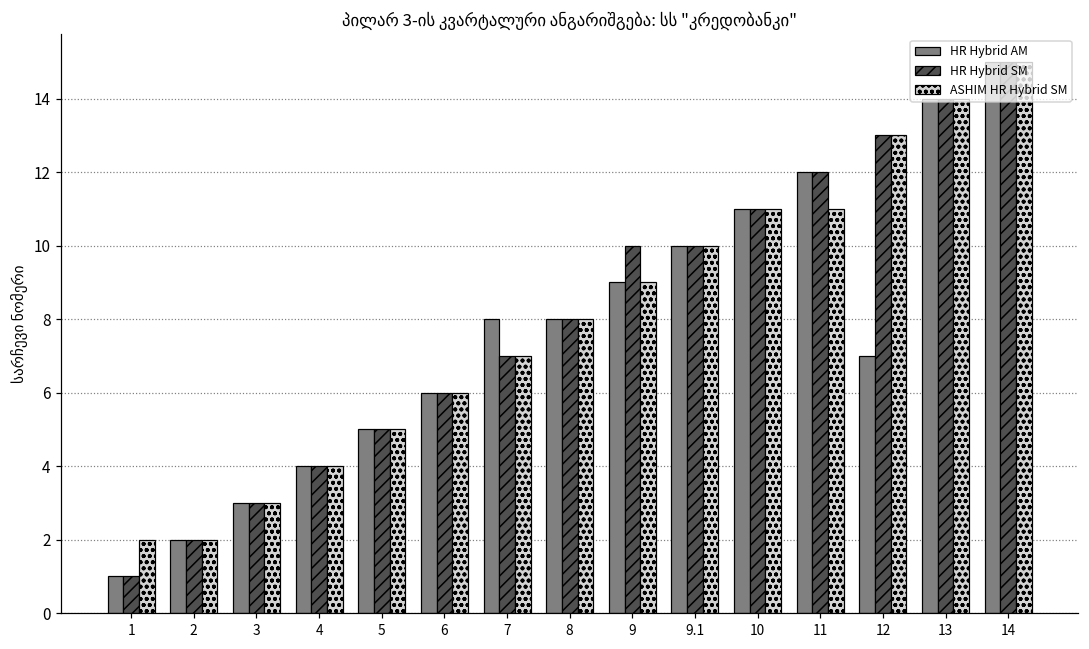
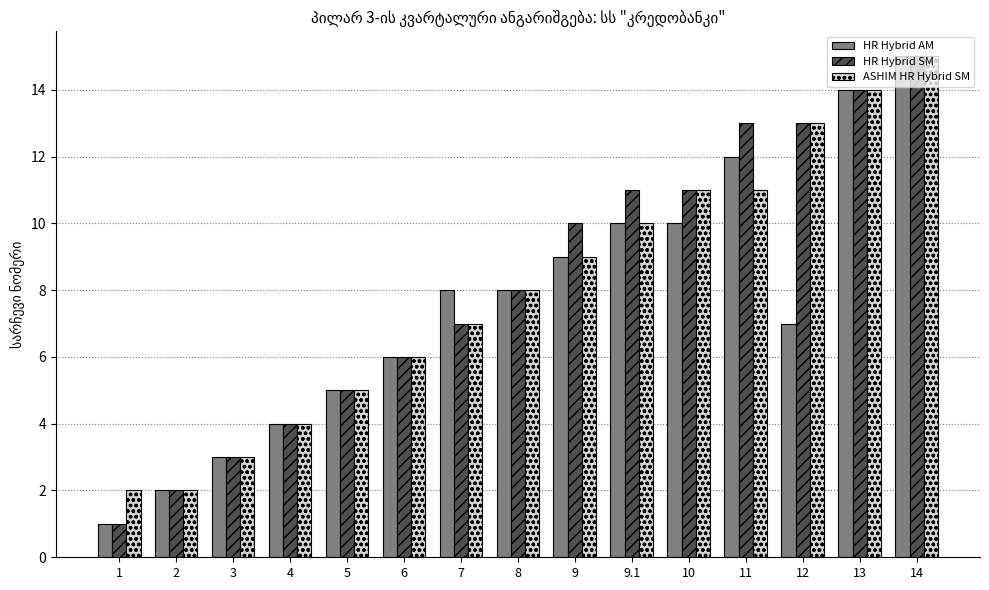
HR Hybrid SM, 9.1: 10 -> 11
HR Hybrid AM, 10: 11 -> 10
HR Hybrid SM, 11: 12 -> 13
